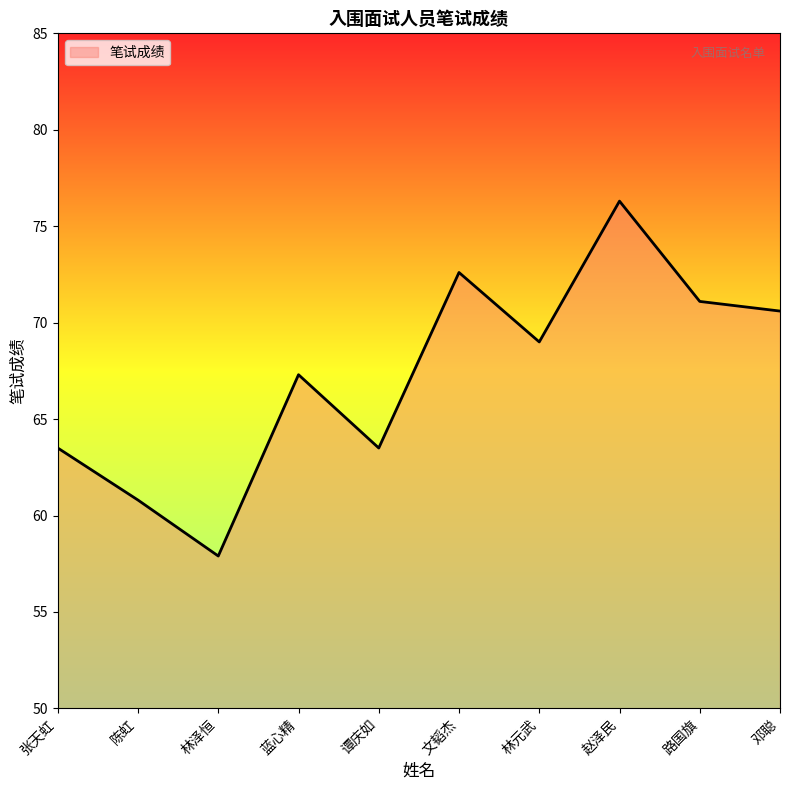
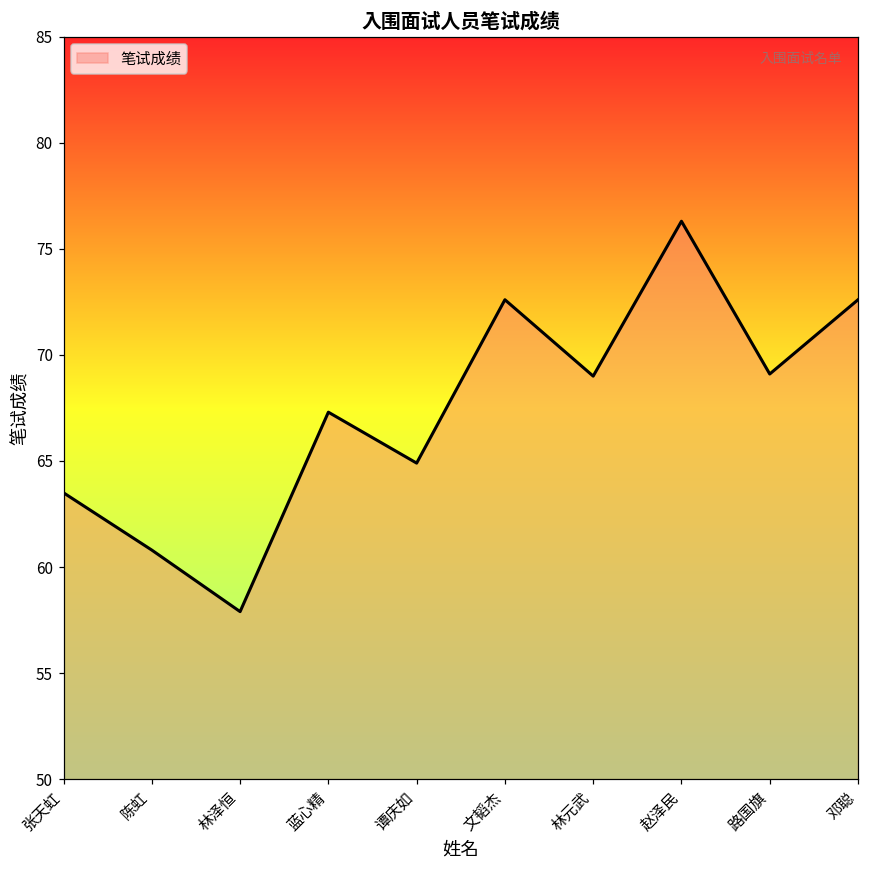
谭庆如: 63.5 -> 64.9
路国旗: 71.1 -> 69.1
邓聪: 70.6 -> 72.6
